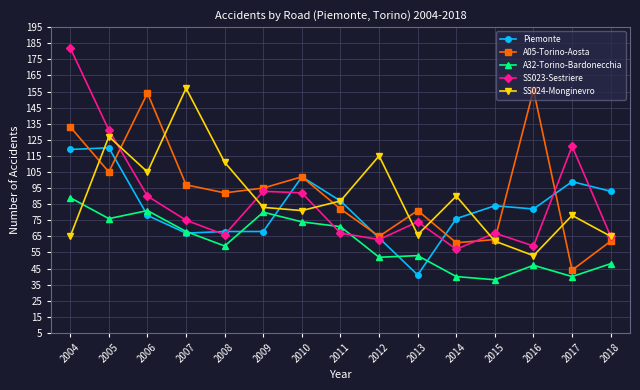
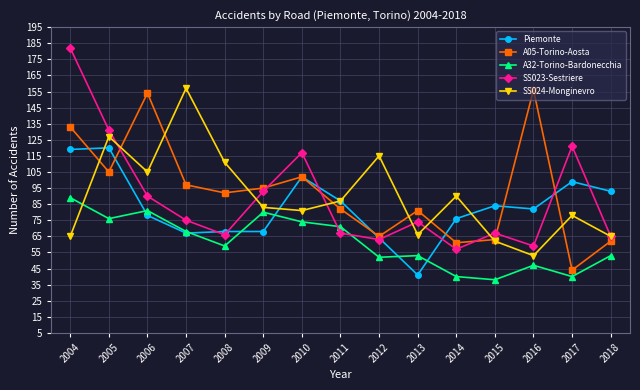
SS023-Sestriere, 2010: 92 -> 117
A32-Torino-Bardonecchia, 2018: 48 -> 53
